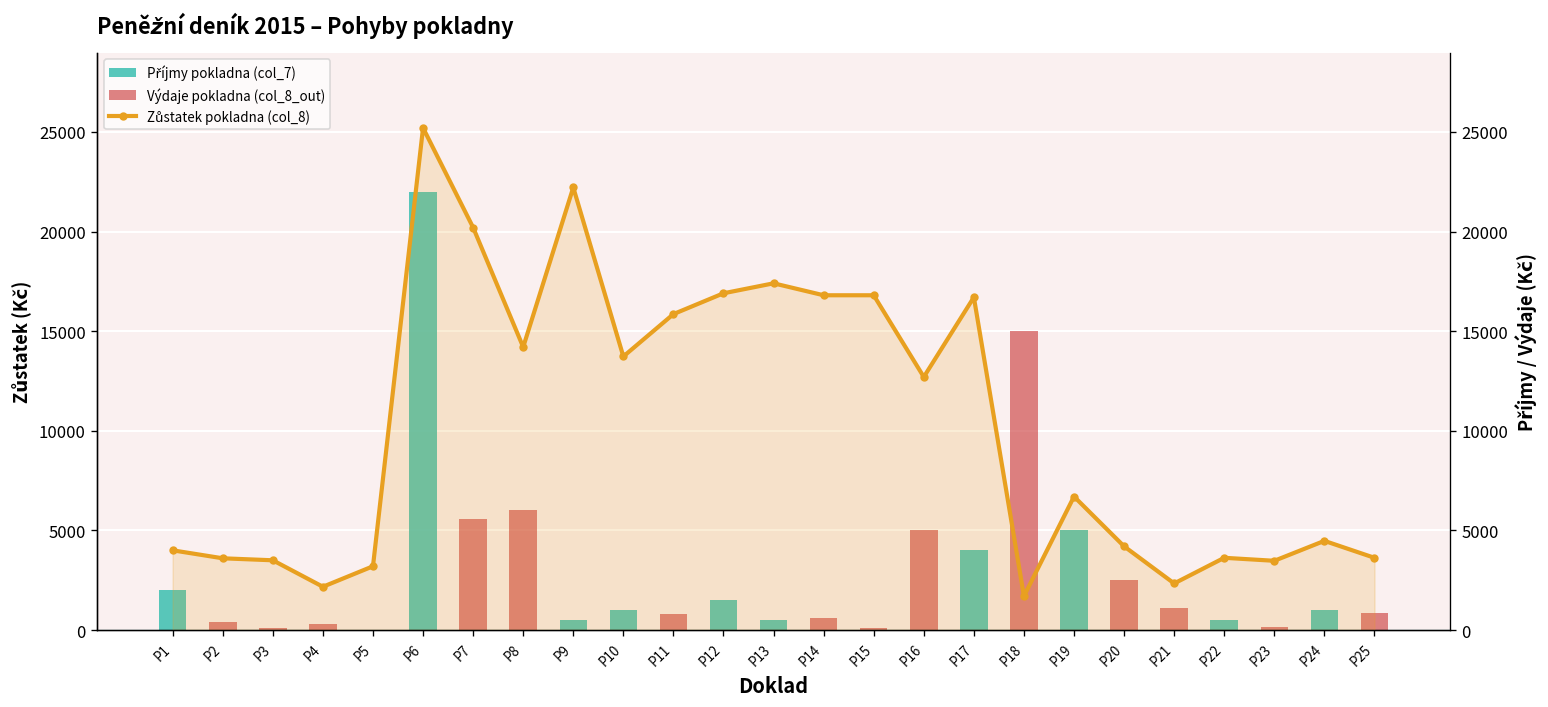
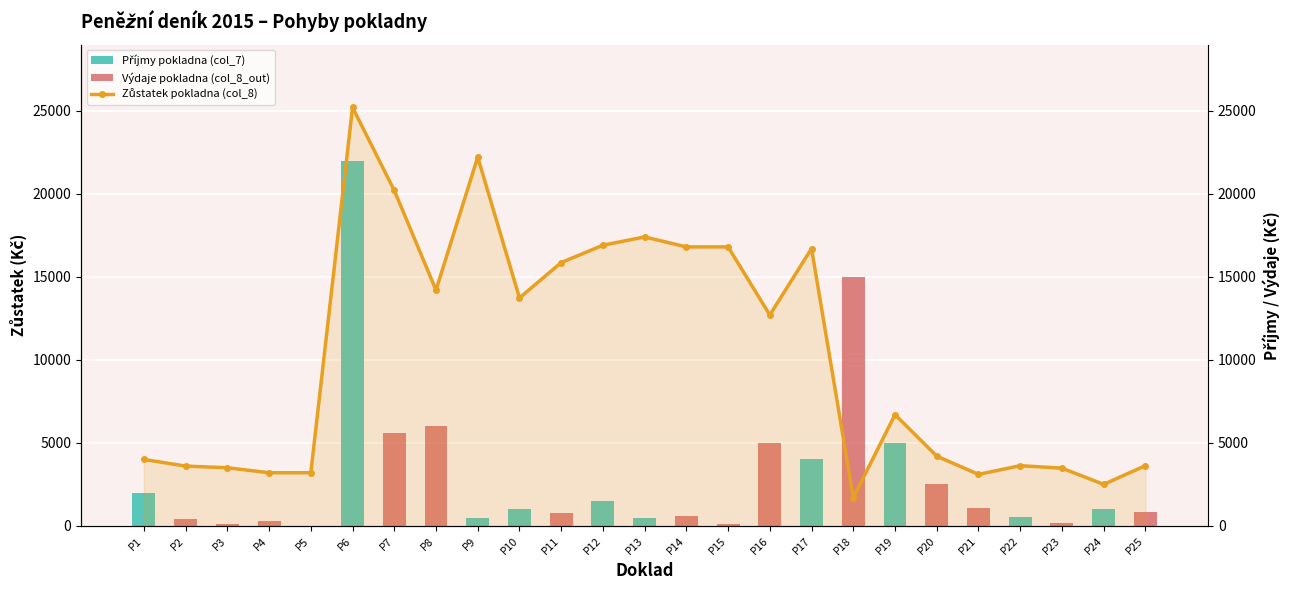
Zůstatek pokladna (col_8), P4: 2200 -> 3200
Zůstatek pokladna (col_8), P21: 2300 -> 3100
Zůstatek pokladna (col_8), P24: 4500 -> 2500
